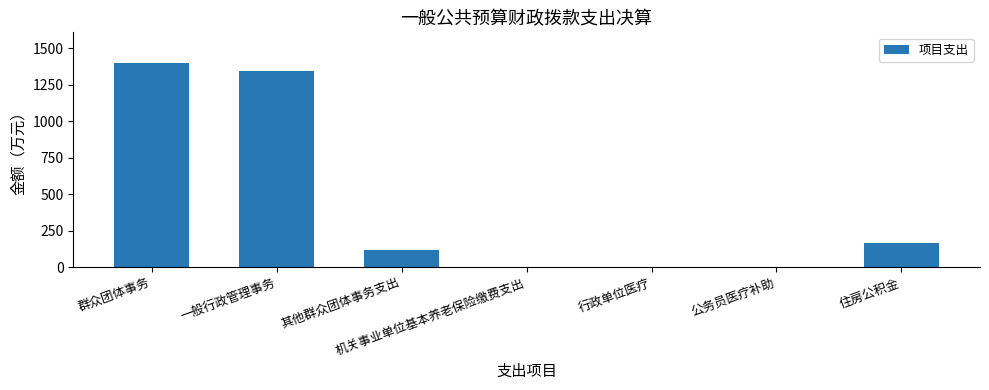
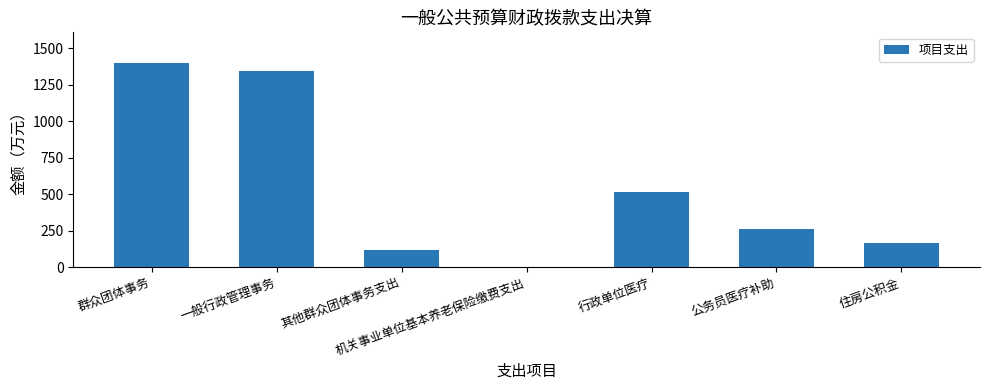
行政单位医疗: 0 -> 510
公务员医疗补助: 0 -> 260
